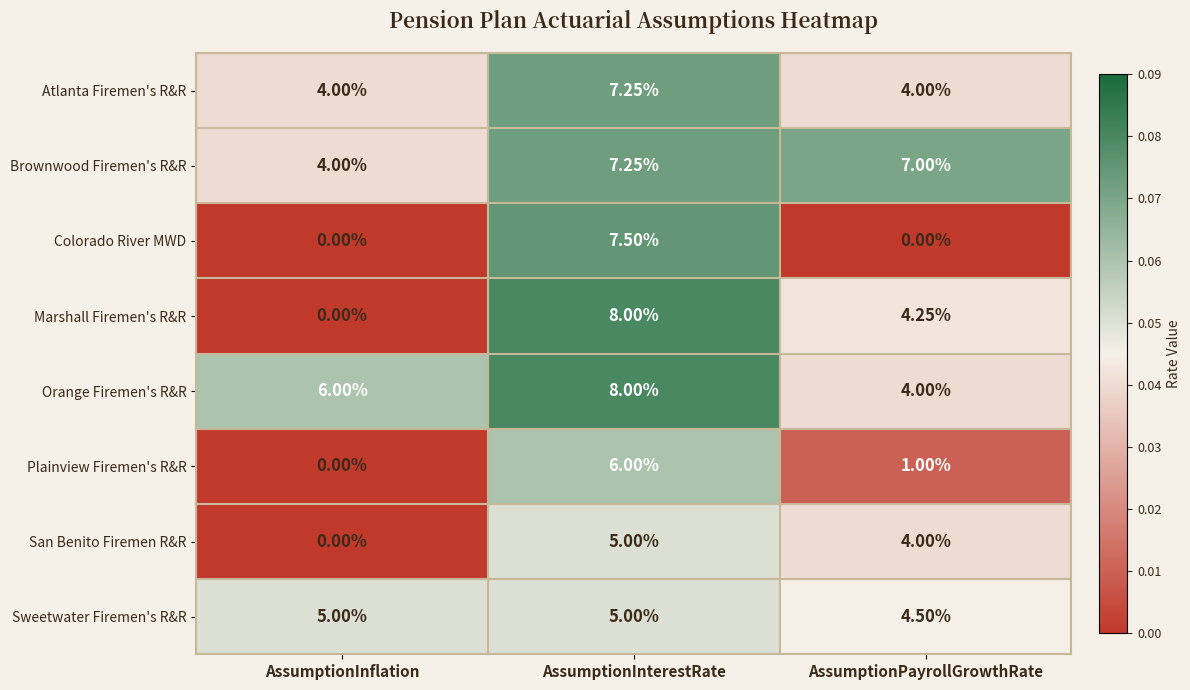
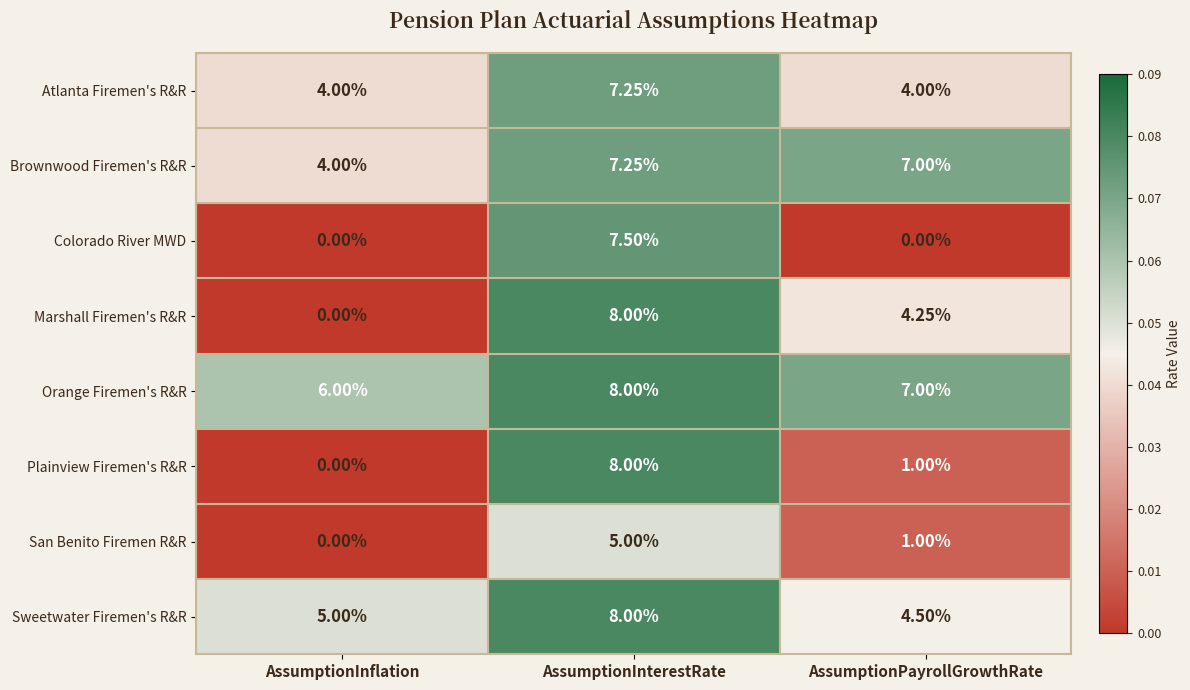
Orange Firemen's R&R, AssumptionPayrollGrowthRate: 4.00% -> 7.00%
Plainview Firemen's R&R, AssumptionInterestRate: 6.00% -> 8.00%
San Benito Firemen R&R, AssumptionPayrollGrowthRate: 4.00% -> 1.00%
Sweetwater Firemen's R&R, AssumptionInterestRate: 5.00% -> 8.00%
